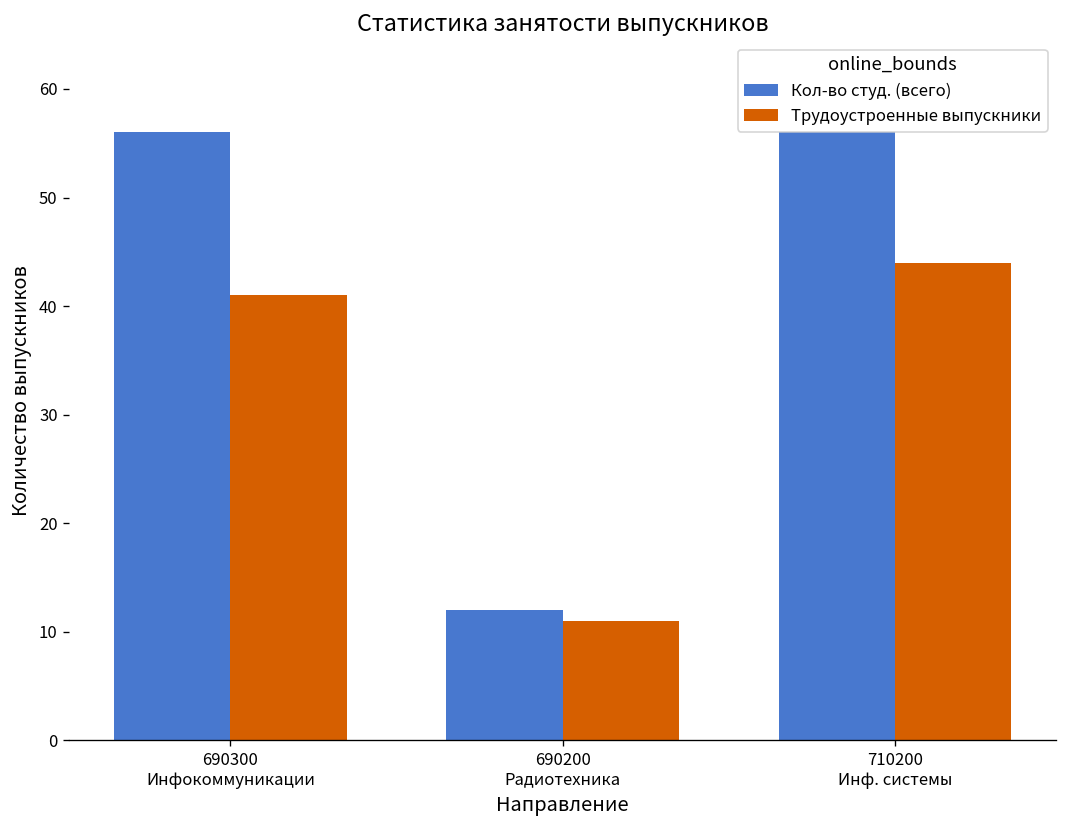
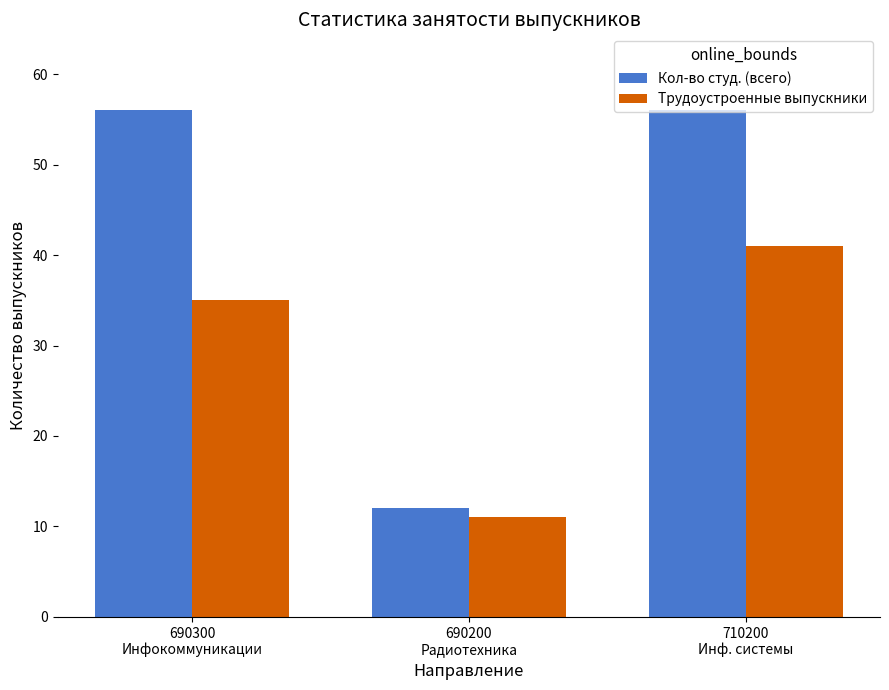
Трудоустроенные выпускники, 690300 Инфокоммуникации: 41 -> 35
Трудоустроенные выпускники, 710200 Инф. системы: 44 -> 41
